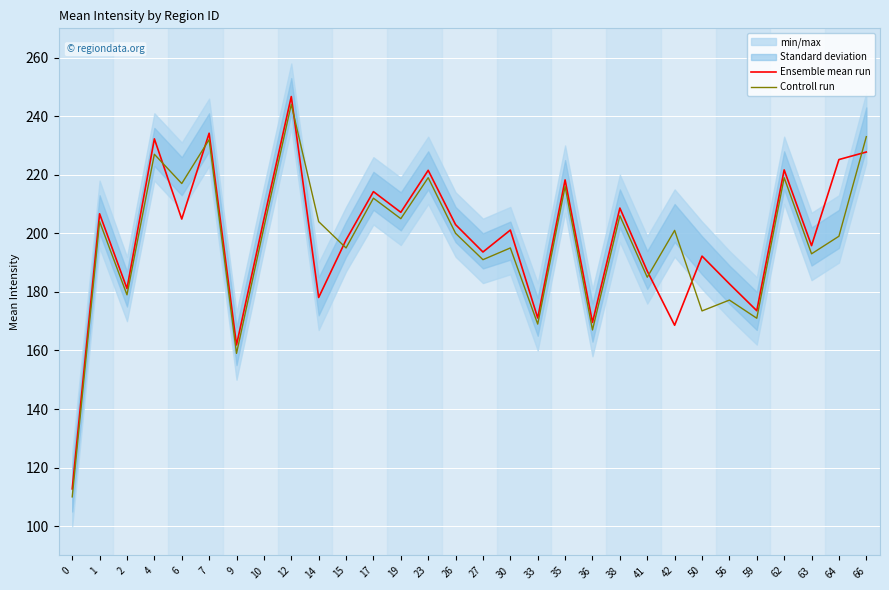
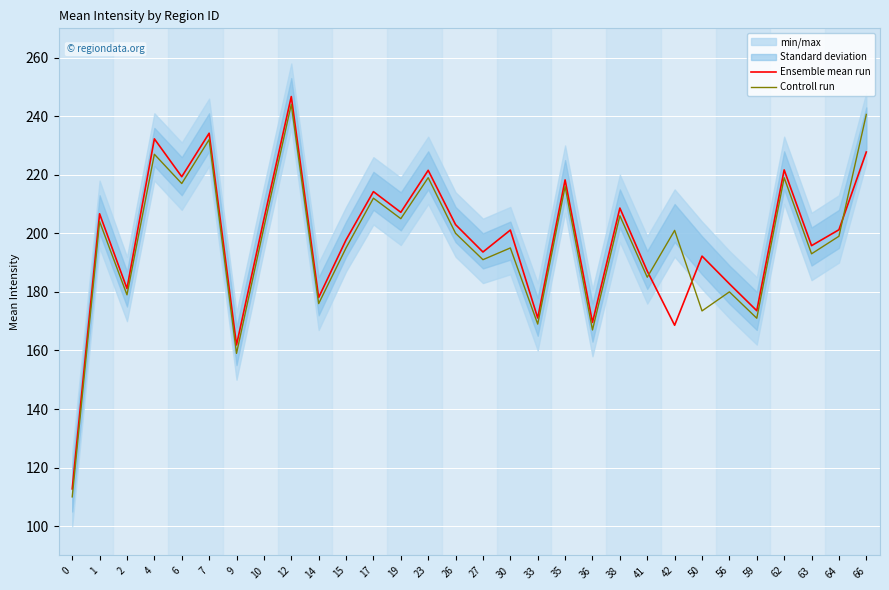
Ensemble mean run, 6: 205 -> 219
Controll run, 14: 204 -> 176
Controll run, 56: 177 -> 180
Ensemble mean run, 64: 225 -> 201
Controll run, 66: 233 -> 241
